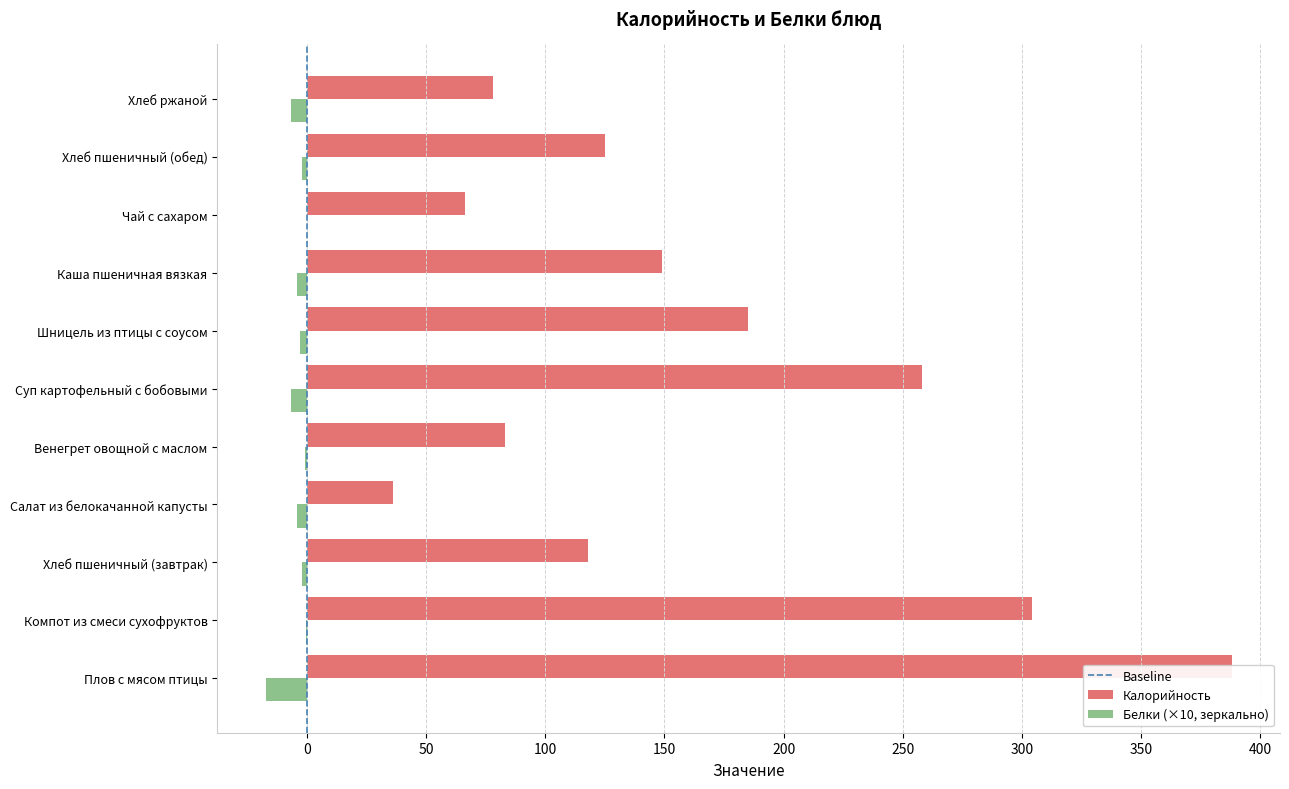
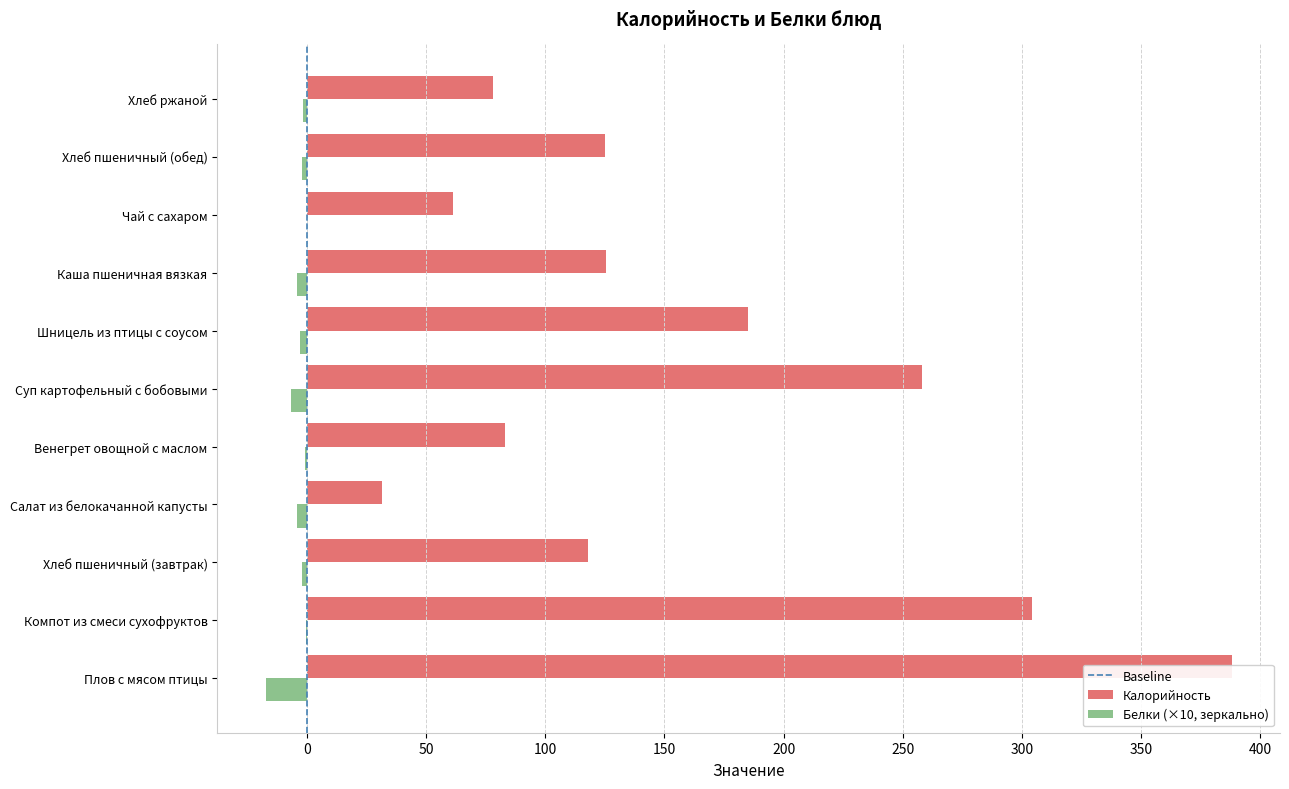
Белки (×10, зеркально), Хлеб ржаной: -7 -> -2
Калорийность, Чай с сахаром: 66 -> 61
Калорийность, Каша пшеничная вязкая: 149 -> 125
Калорийность, Салат из белокачанной капусты: 36 -> 31
